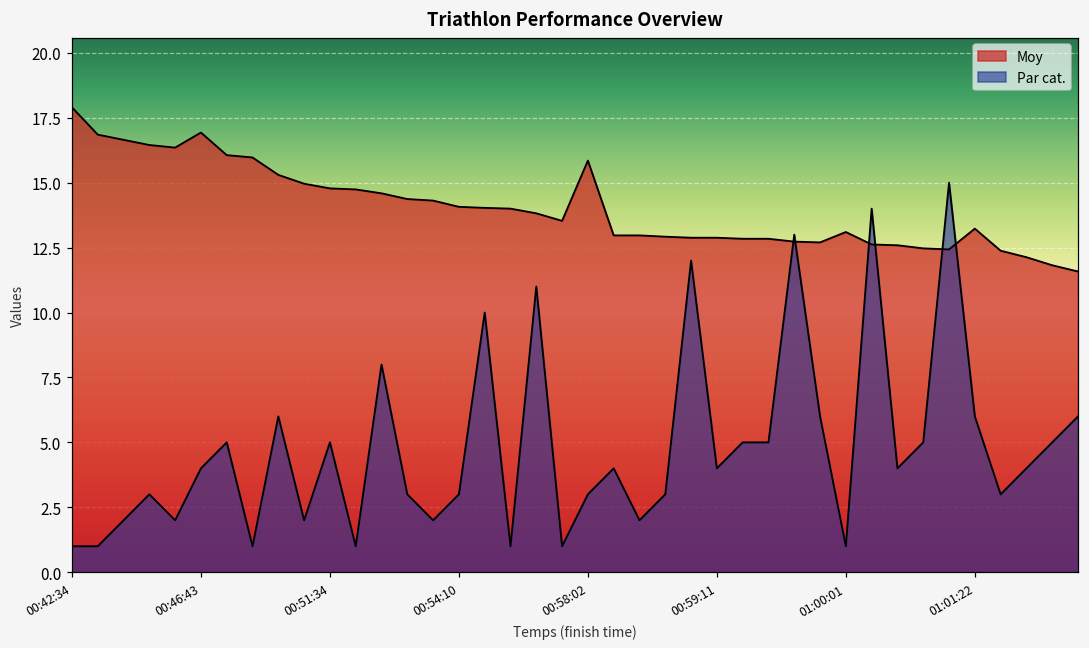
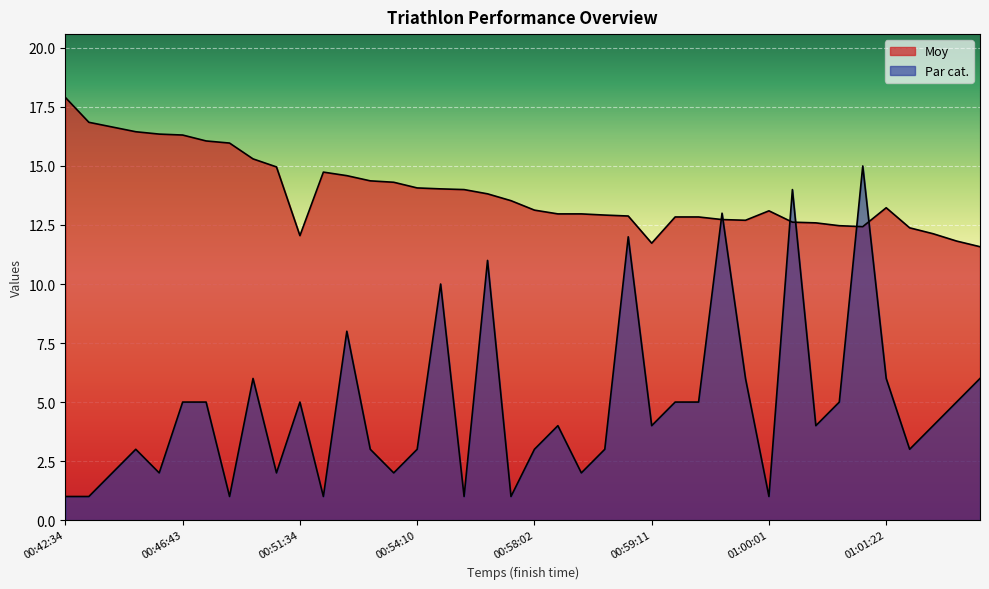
Moy, 00:46:43: 16.9 -> 16.3
Par cat., 00:46:43: 4 -> 5
Moy, 00:51:34: 14.8 -> 12.1
Moy, 00:58:02: 15.9 -> 13.1
Moy, 00:59:11: 12.9 -> 11.7
